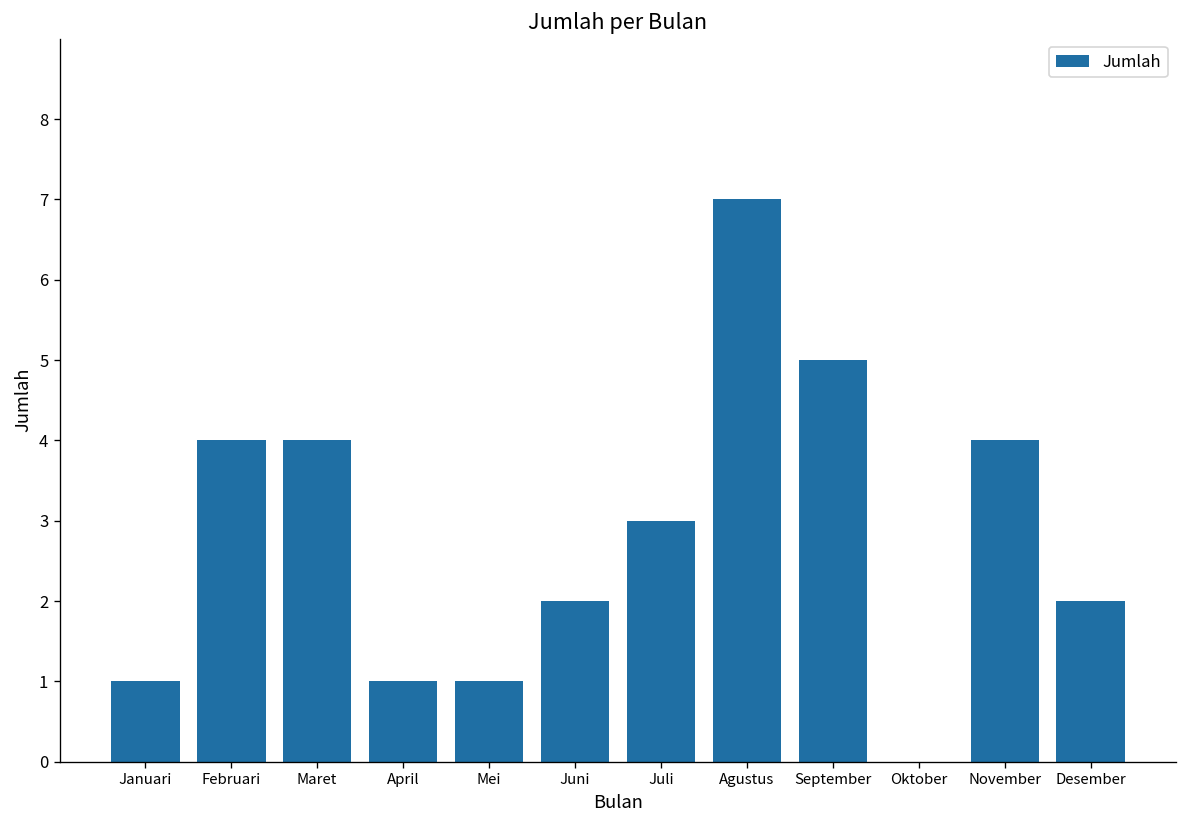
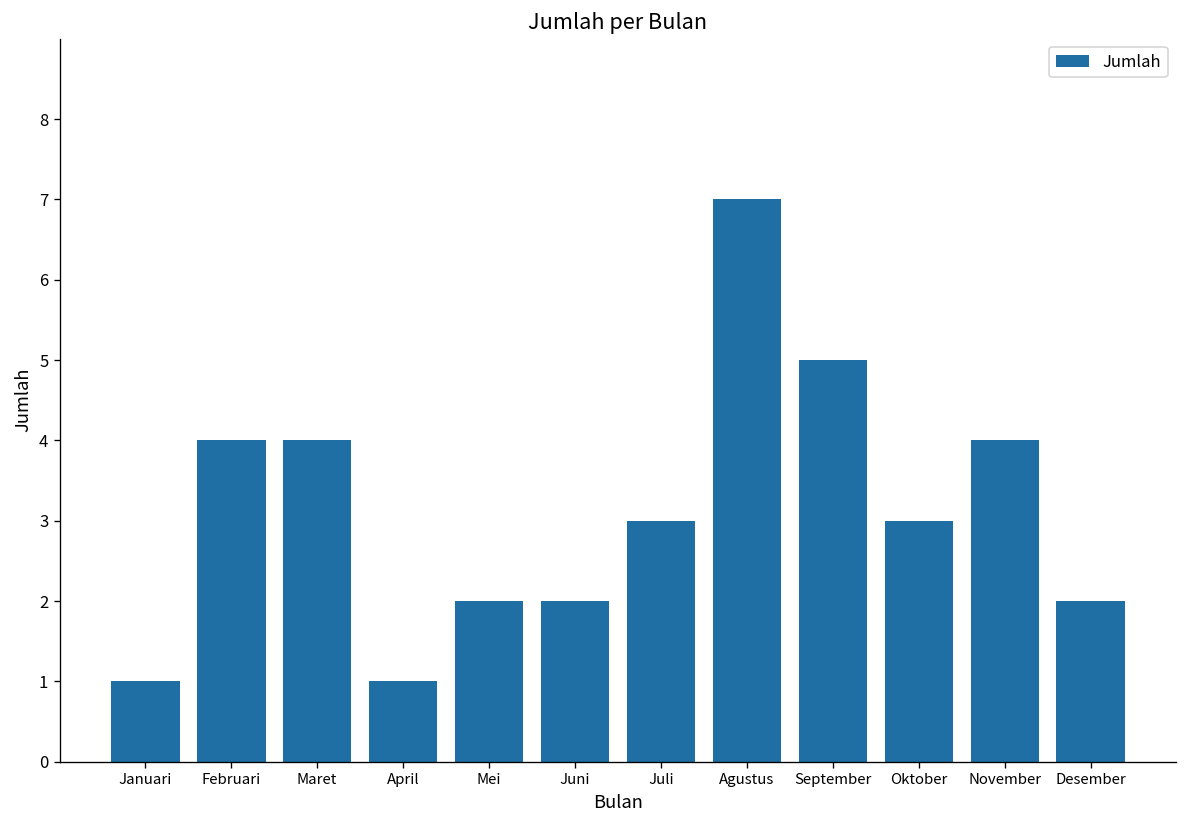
Mei: 1 -> 2
Oktober: 0 -> 3
